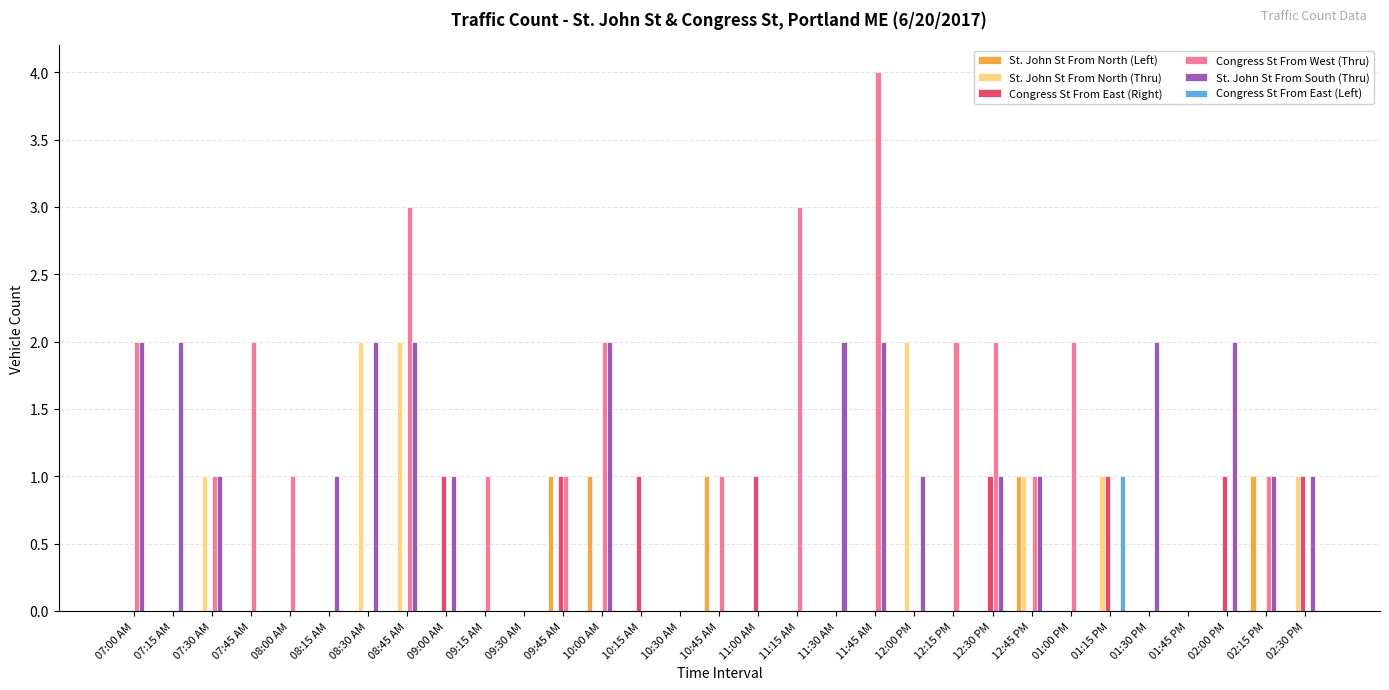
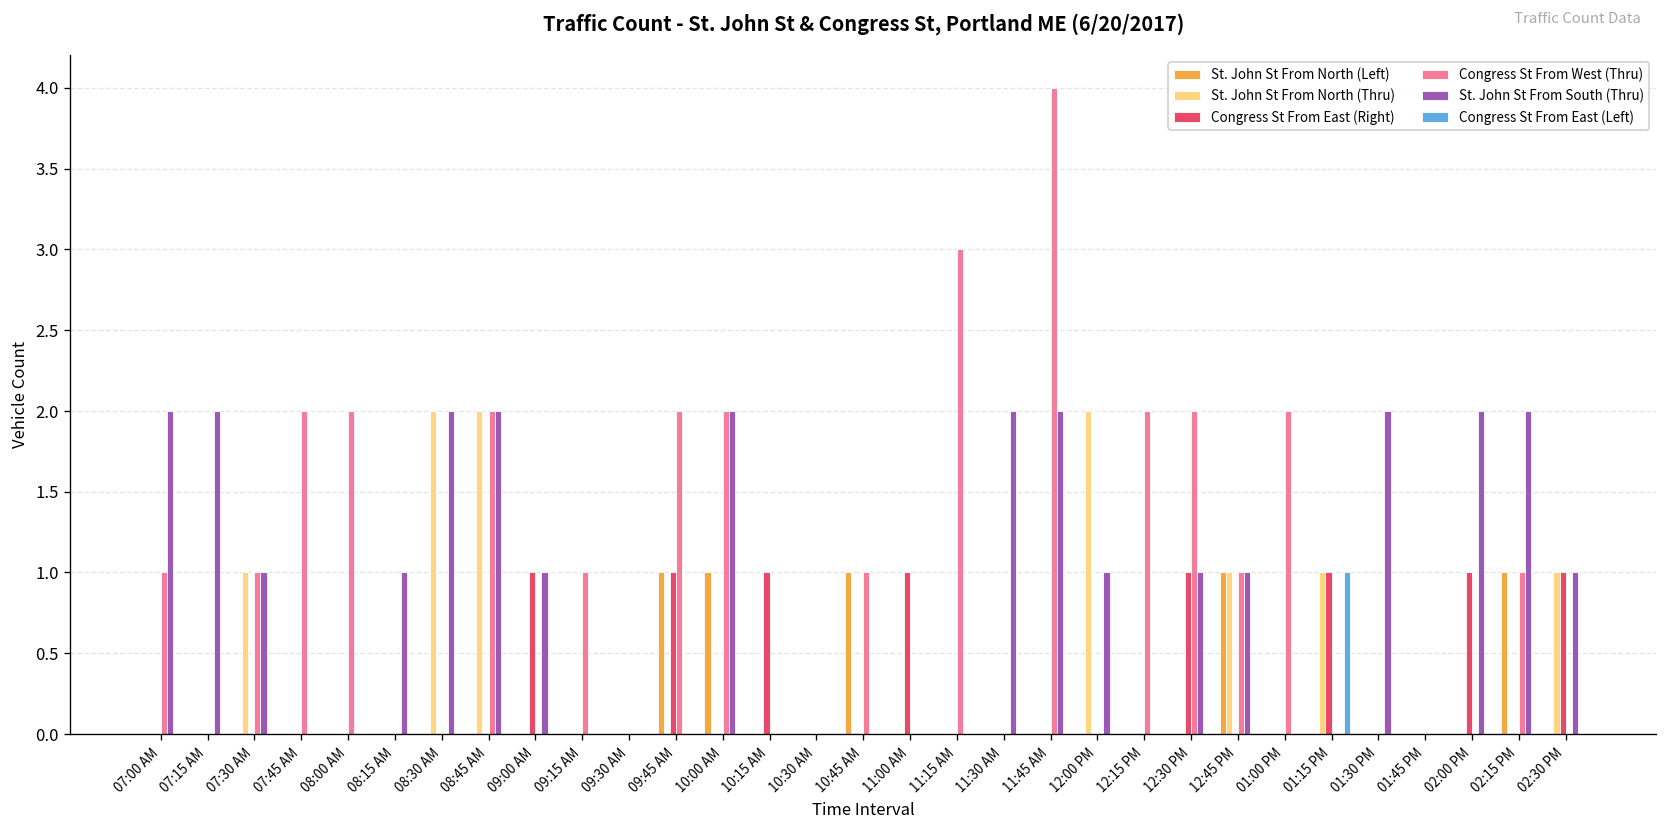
Congress St From West (Thru), 07:00 AM: 2 -> 1
Congress St From West (Thru), 08:00 AM: 1 -> 2
Congress St From West (Thru), 08:45 AM: 3 -> 2
Congress St From West (Thru), 09:45 AM: 1 -> 2
St. John St From South (Thru), 02:15 PM: 1 -> 2
